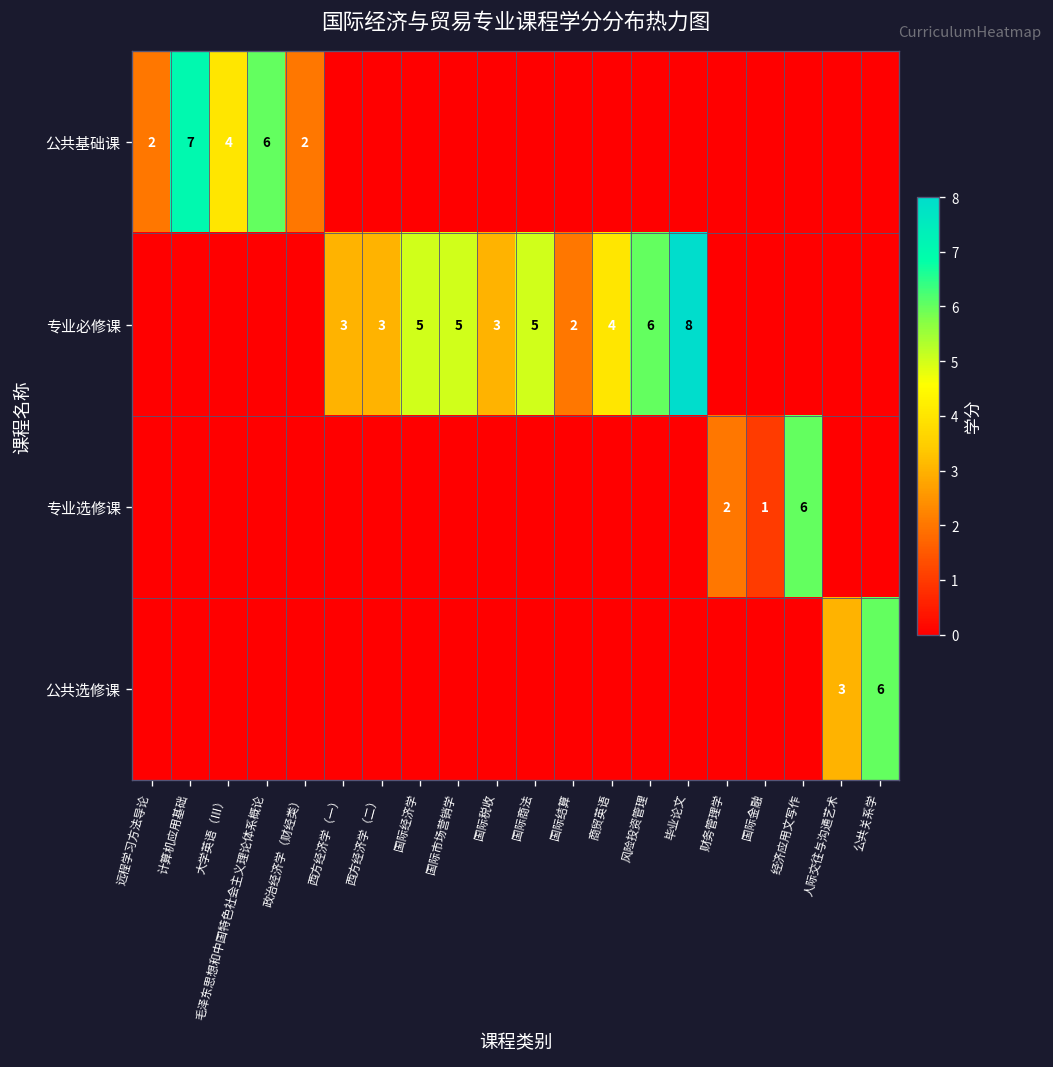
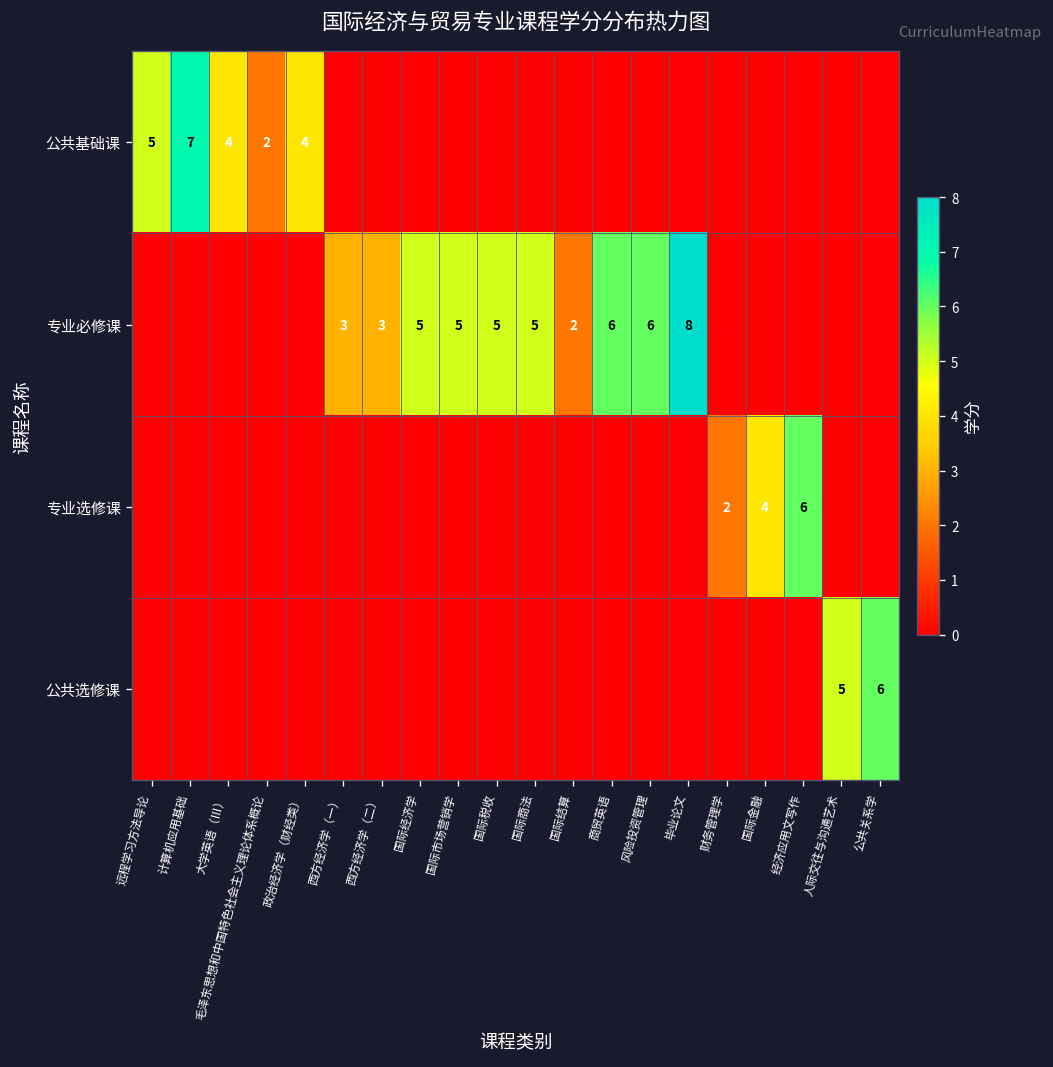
公共基础课, 远程学习方法导论: 2 -> 5
公共基础课, 毛泽东思想和中国特色社会主义理论体系概论: 6 -> 2
公共基础课, 政治经济学（财经类）: 2 -> 4
专业必修课, 国际税收: 3 -> 5
专业必修课, 商贸英语: 4 -> 6
专业选修课, 国际金融: 1 -> 4
公共选修课, 人际交往与沟通艺术: 3 -> 5
